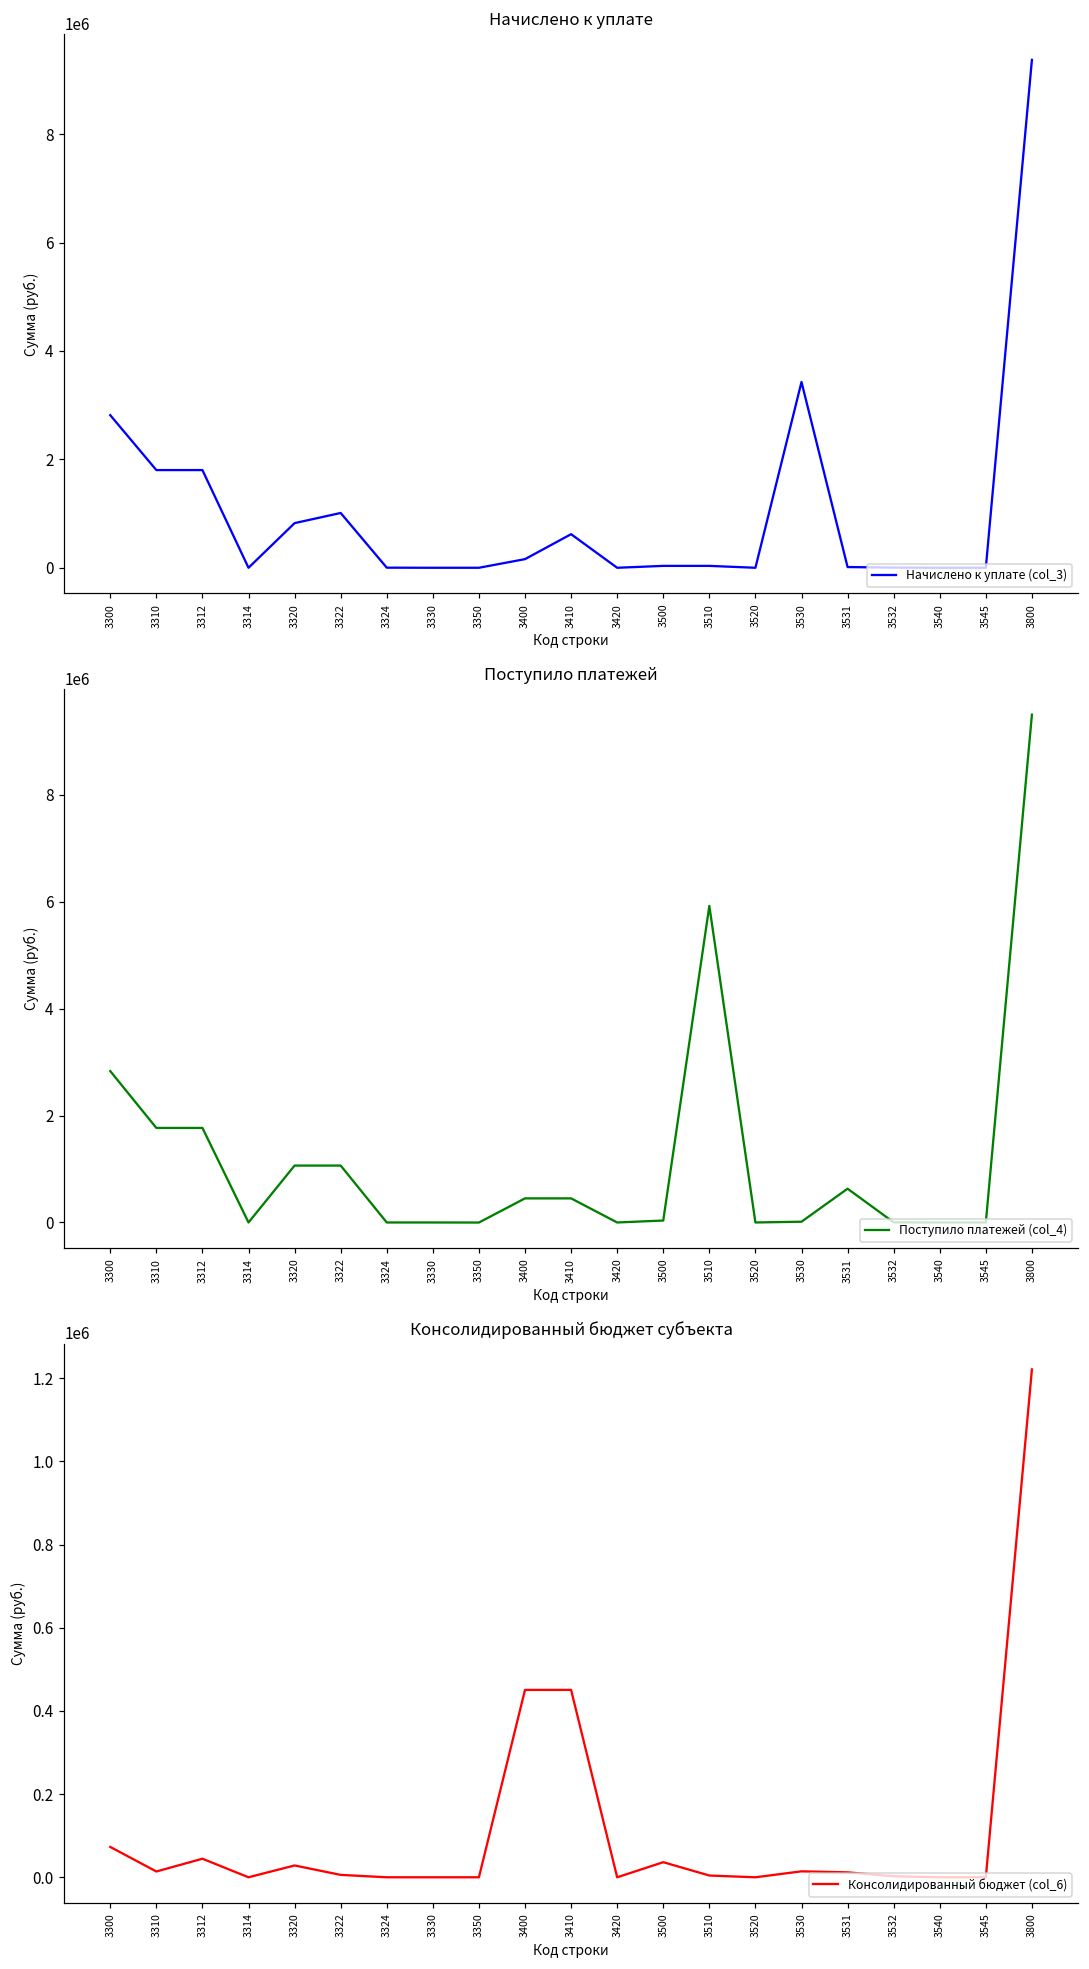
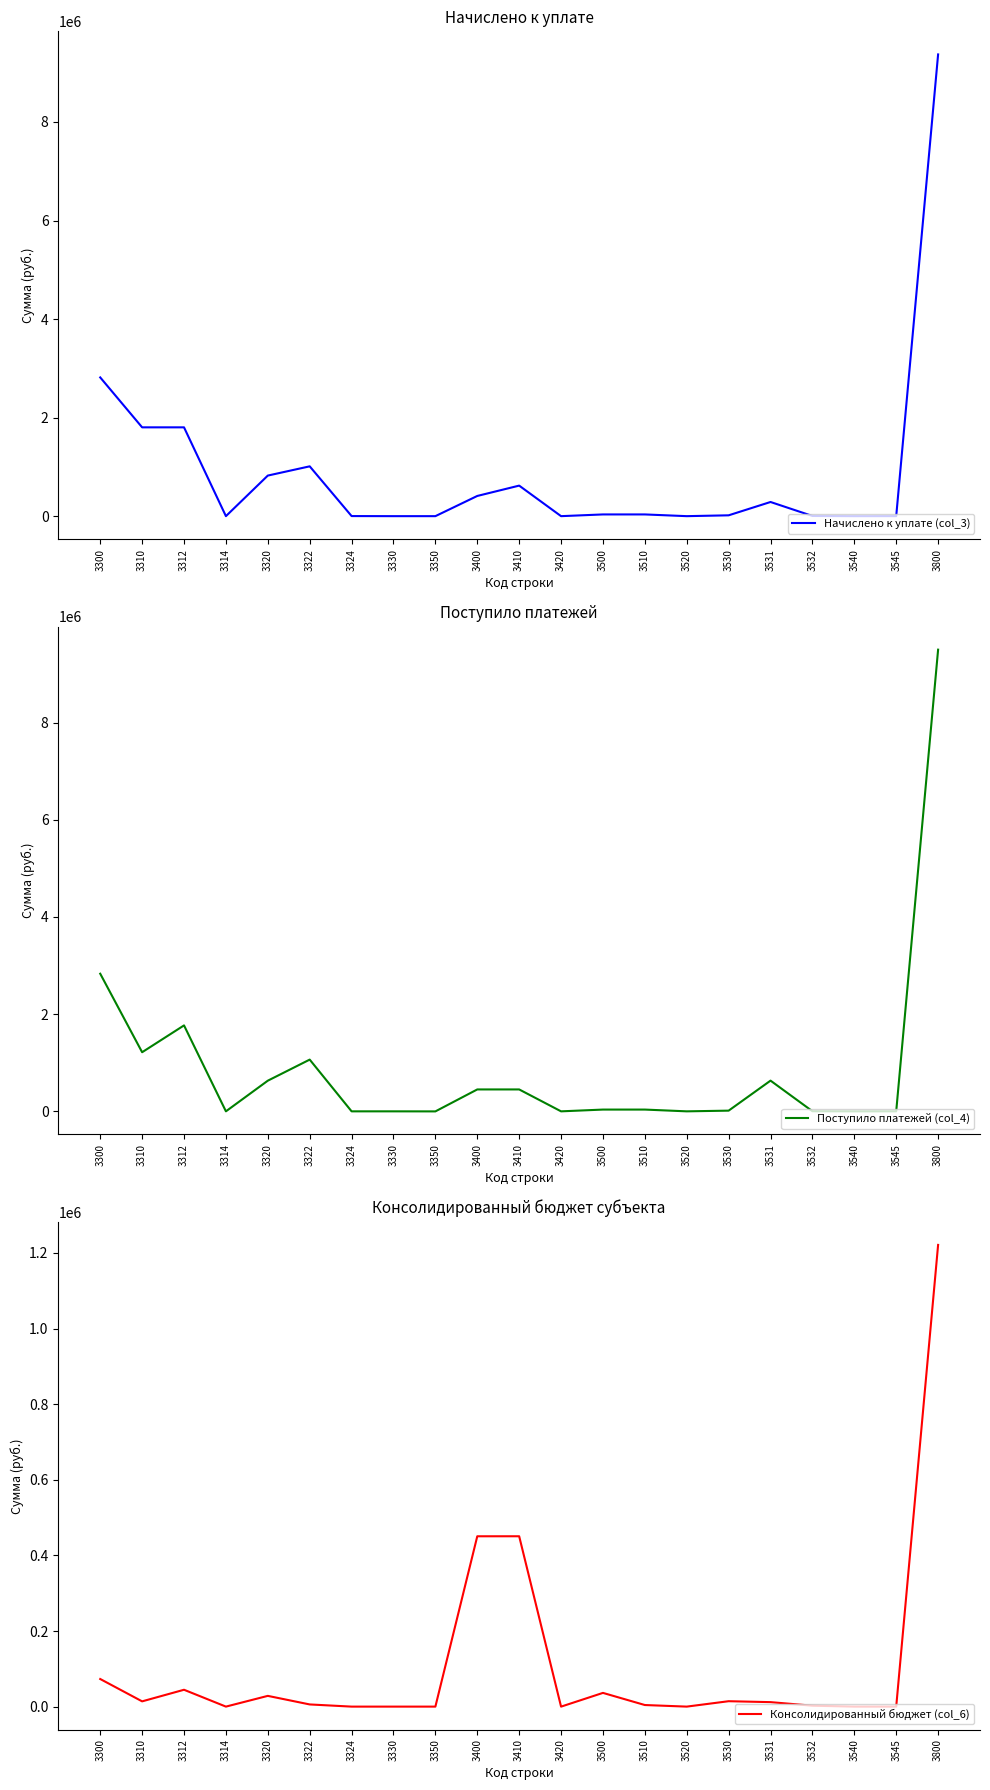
Начислено к уплате, 3400: 200000 -> 400000
Начислено к уплате, 3530: 3400000 -> 0
Начислено к уплате, 3531: 0 -> 300000
Поступило платежей, 3310: 1800000 -> 1200000
Поступило платежей, 3320: 1100000 -> 600000
Поступило платежей, 3510: 5900000 -> 0
